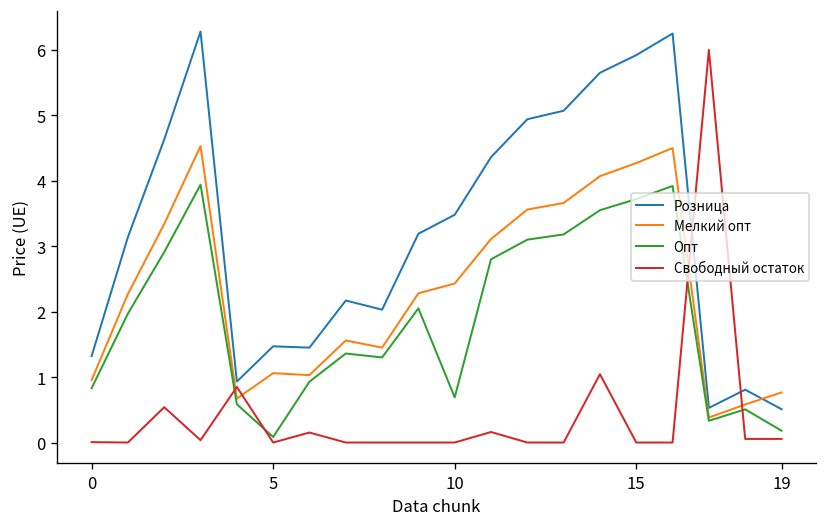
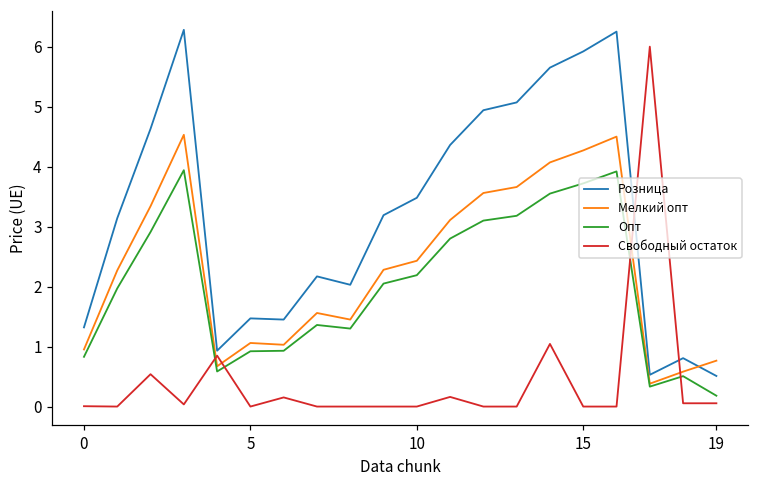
Опт, 5: 0.1 -> 0.9
Опт, 10: 0.7 -> 2.2
